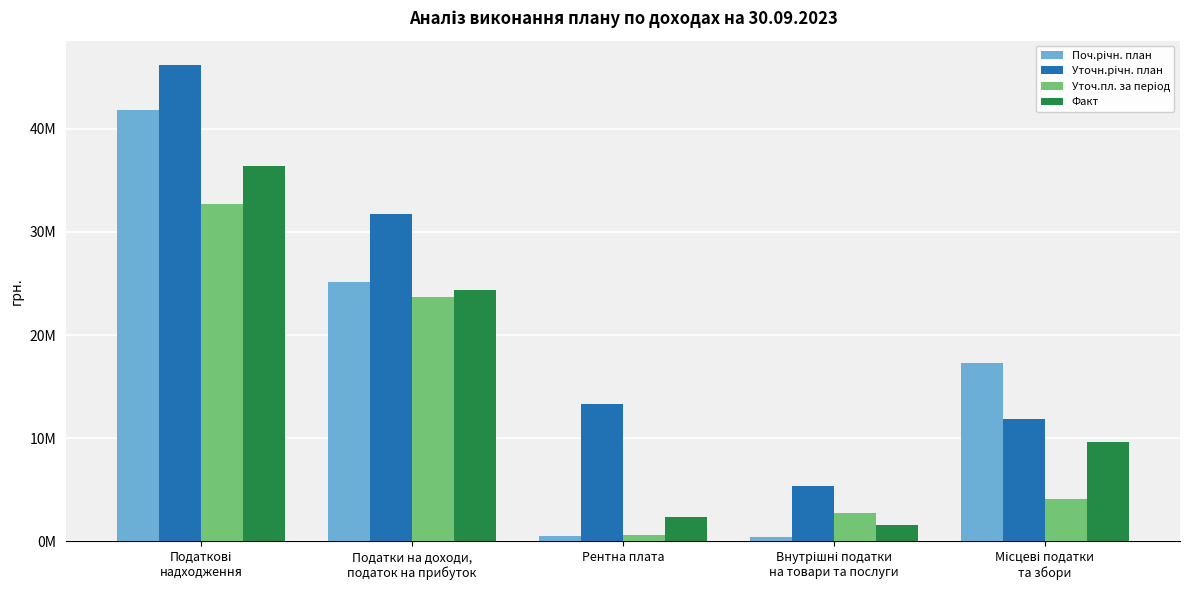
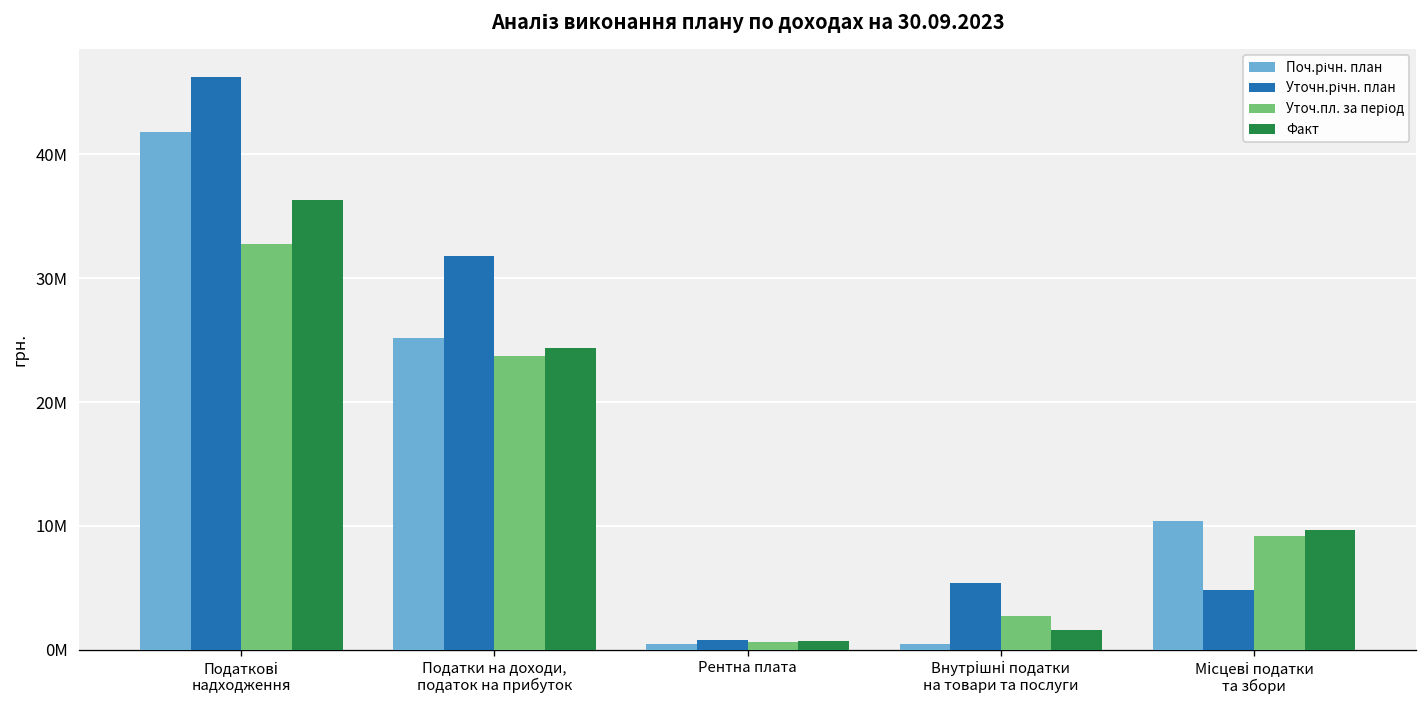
Уточн.річн. план, Рентна плата: 13300000 -> 800000
Факт, Рентна плата: 2300000 -> 700000
Поч.річн. план, Місцеві податки та збори: 17300000 -> 10400000
Уточн.річн. план, Місцеві податки та збори: 11900000 -> 4800000
Уточ.пл. за період, Місцеві податки та збори: 4100000 -> 9200000
